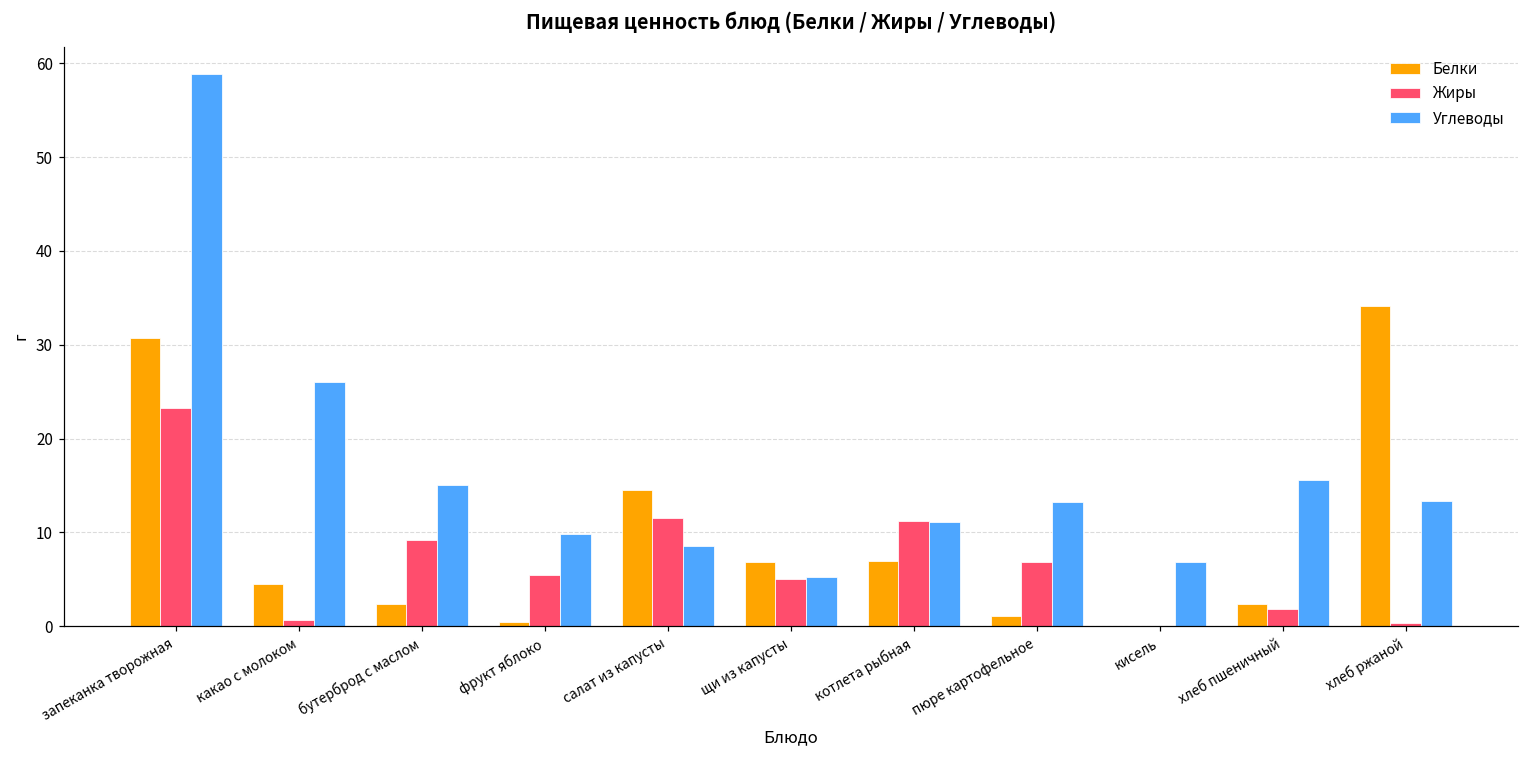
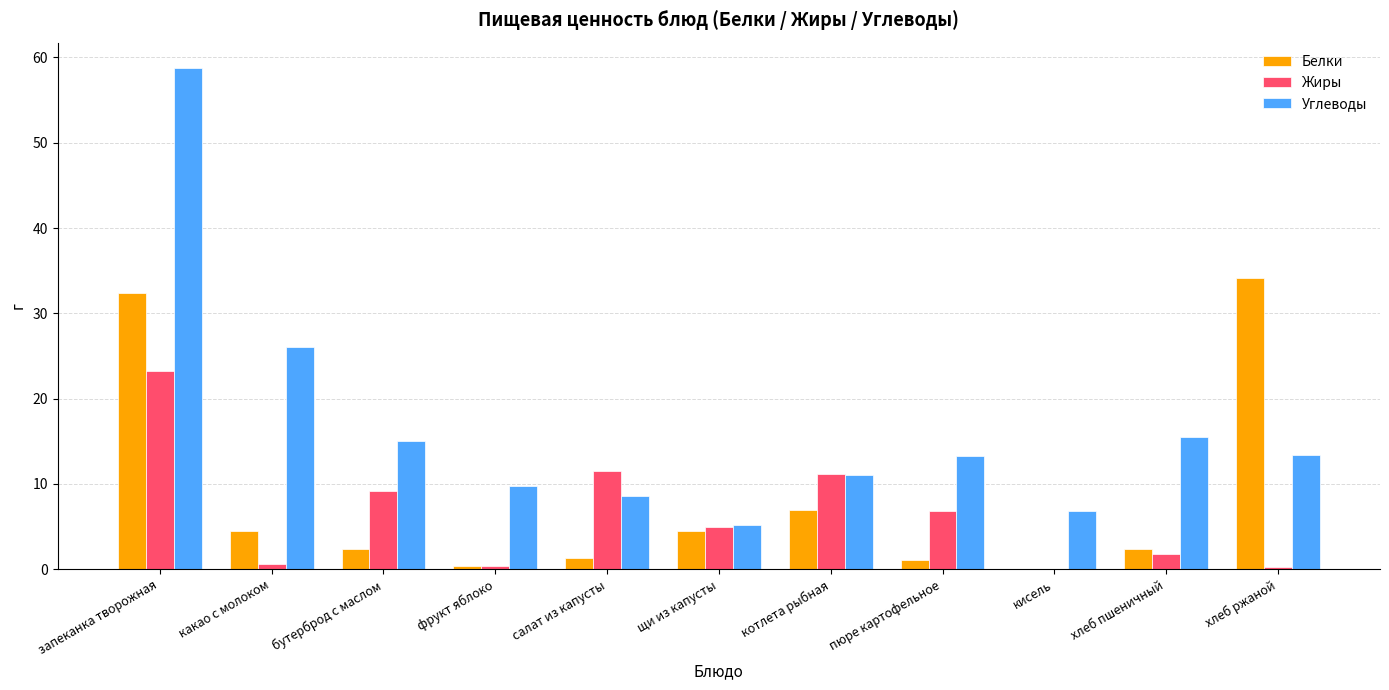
Белки, запеканка творожная: 31 -> 32
Жиры, фрукт яблоко: 6 -> 0
Белки, салат из капусты: 15 -> 1
Белки, щи из капусты: 7 -> 5
